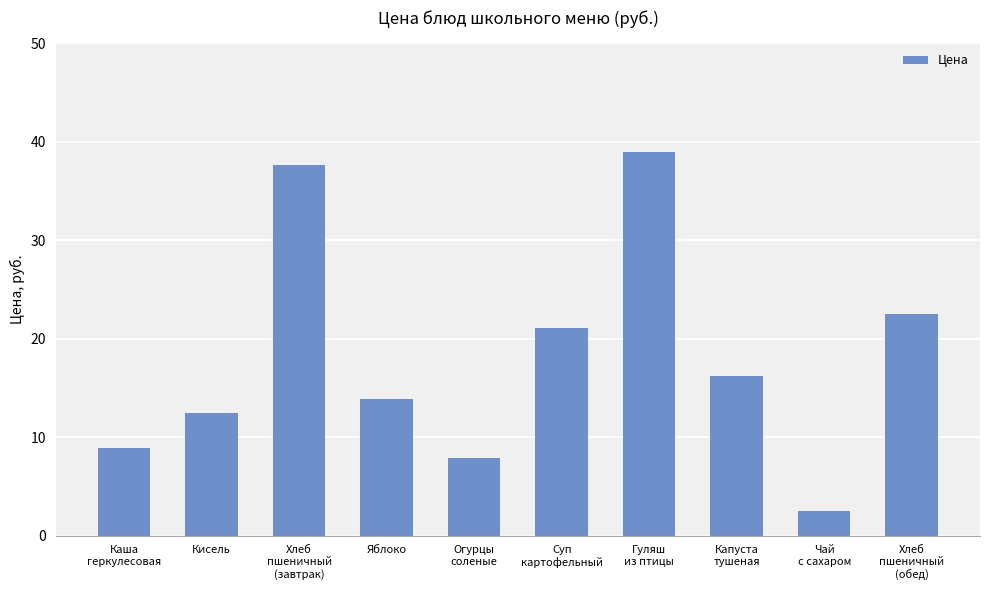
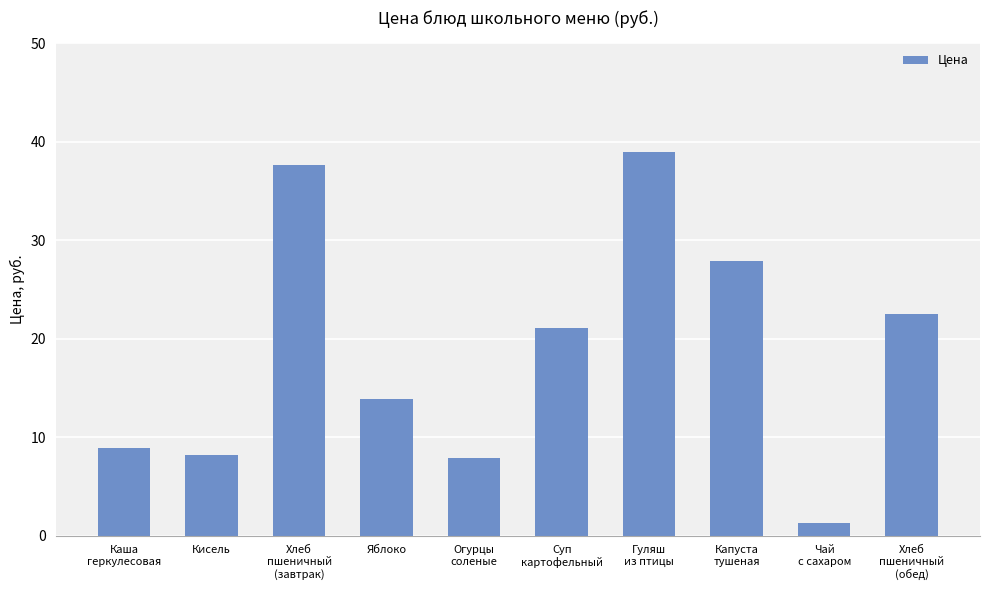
Кисель: 12 -> 8
Капуста тушеная: 16 -> 28
Чай с сахаром: 3 -> 1
